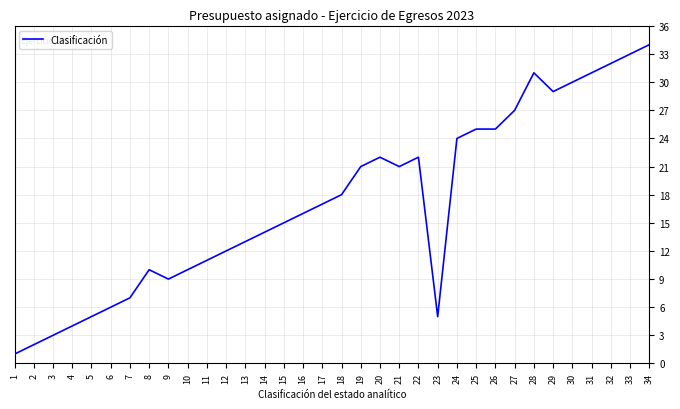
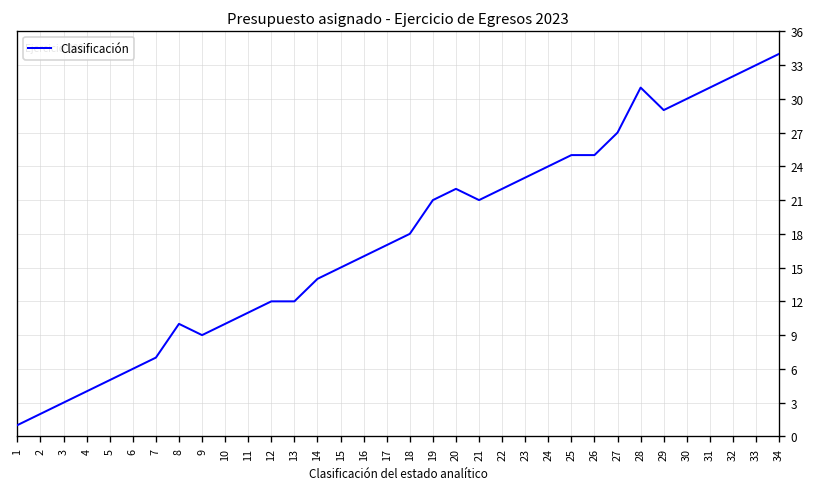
13: 13 -> 12
23: 5 -> 23
